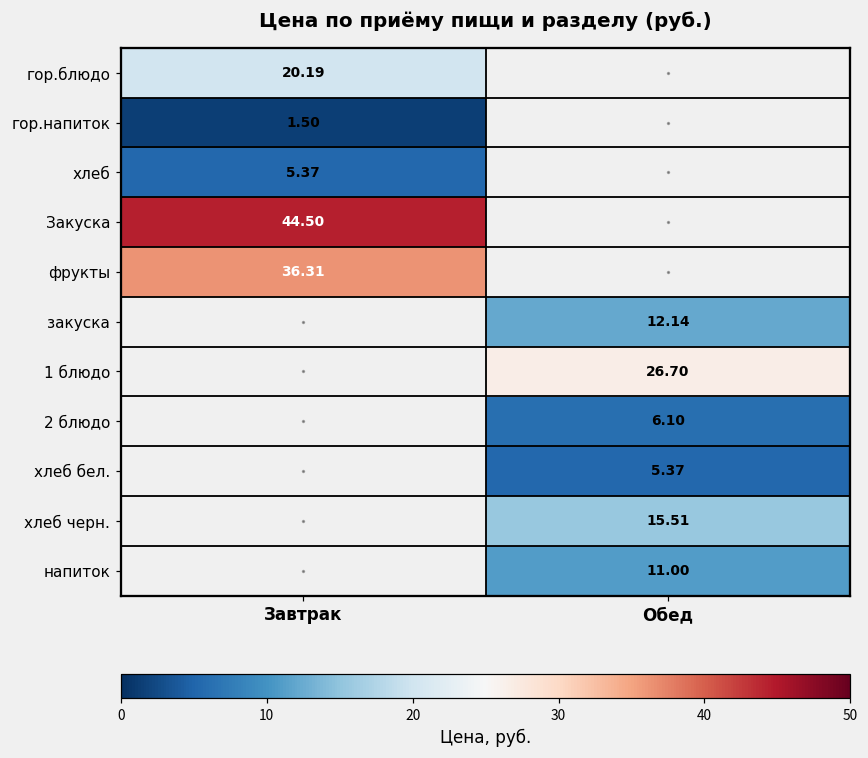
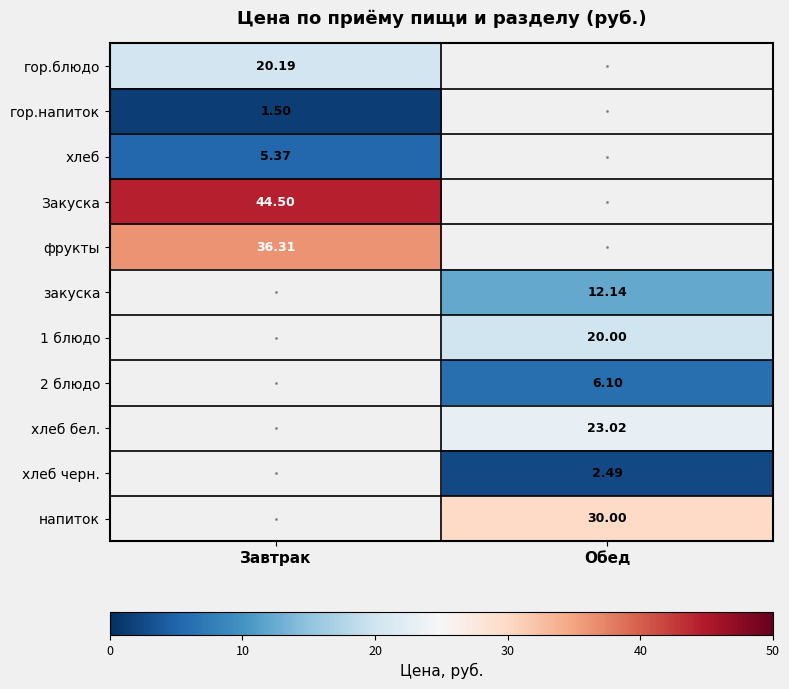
1 блюдо, Обед: 26.70 -> 20.00
хлеб бел., Обед: 5.37 -> 23.02
хлеб черн., Обед: 15.51 -> 2.49
напиток, Обед: 11.00 -> 30.00
